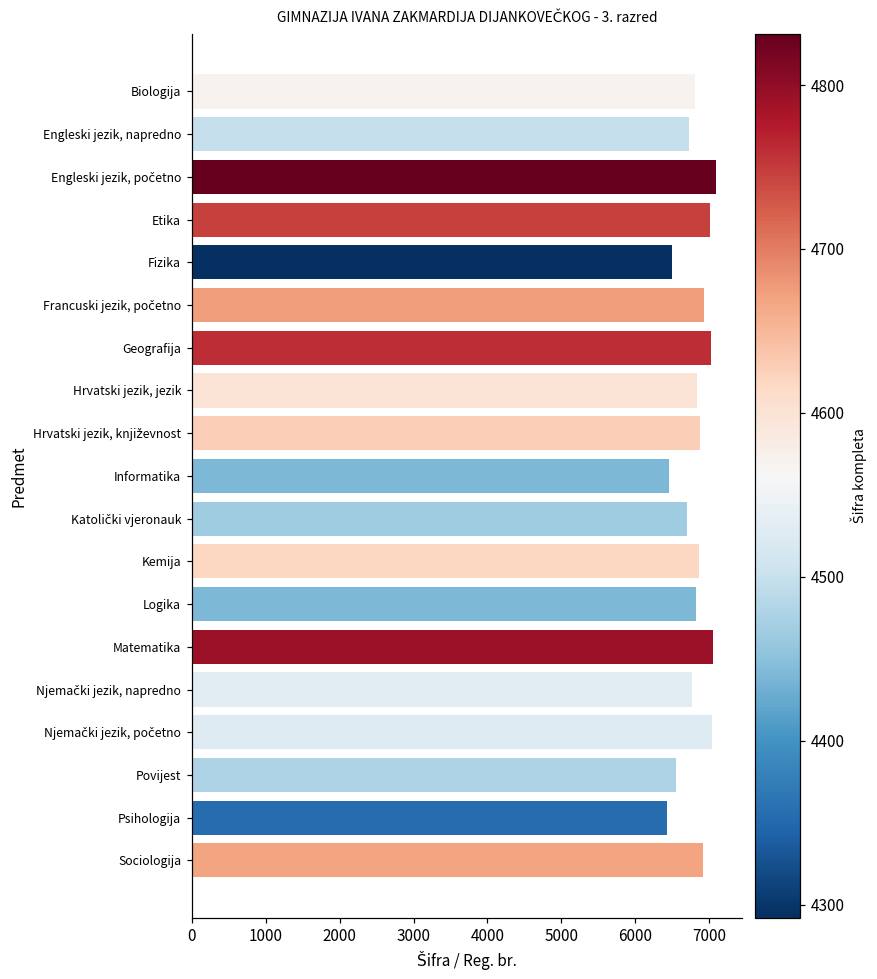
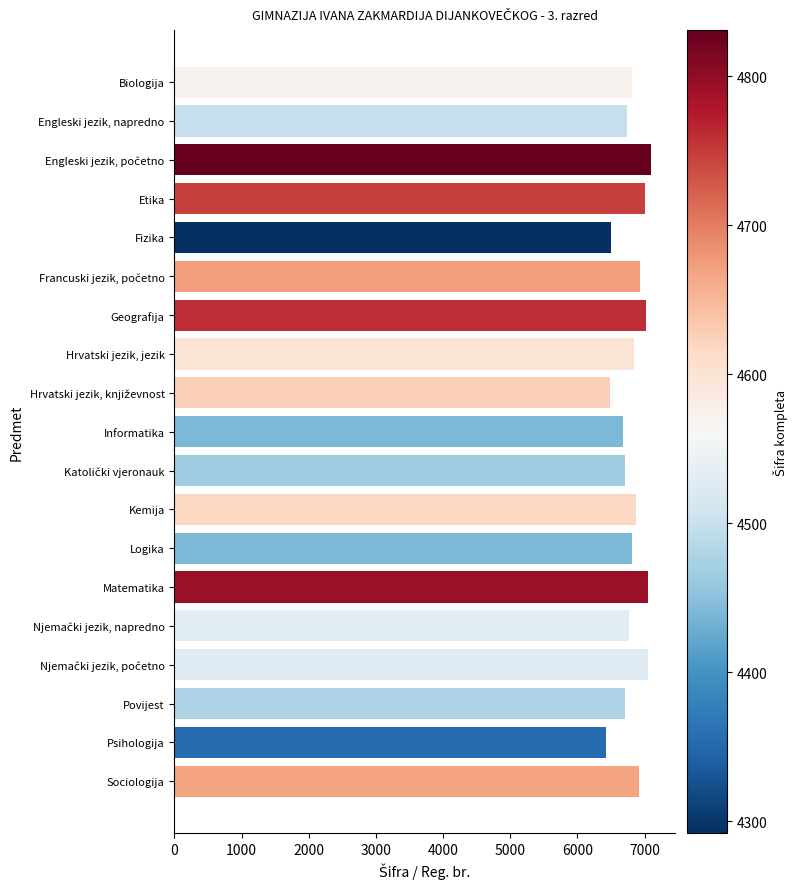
Hrvatski jezik, književnost: 6900 -> 6500
Informatika: 6500 -> 6700
Povijest: 6600 -> 6700
